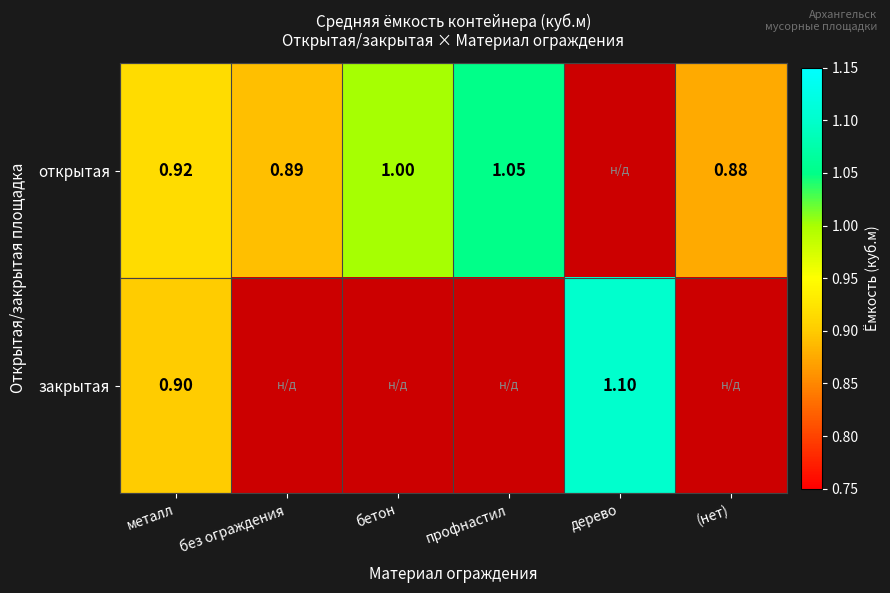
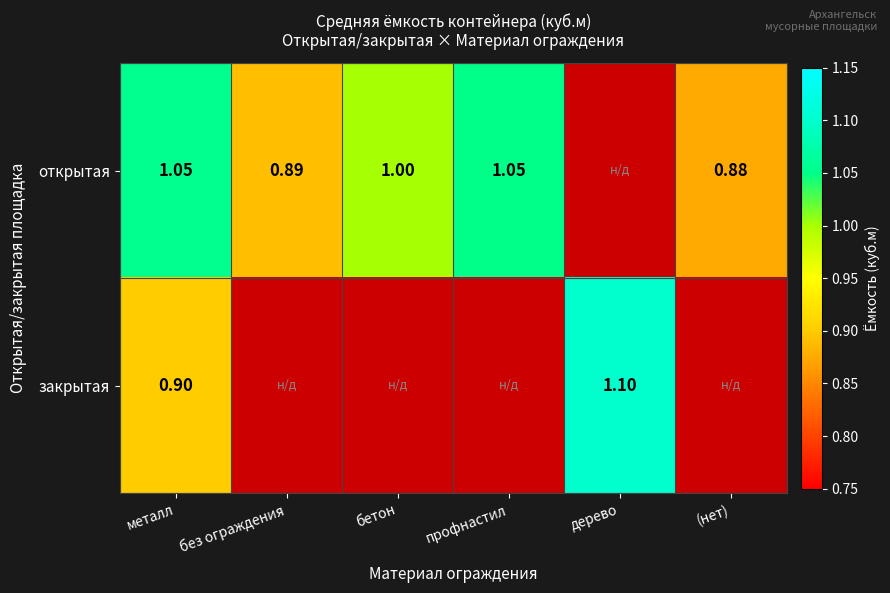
открытая, металл: 0.92 -> 1.05
